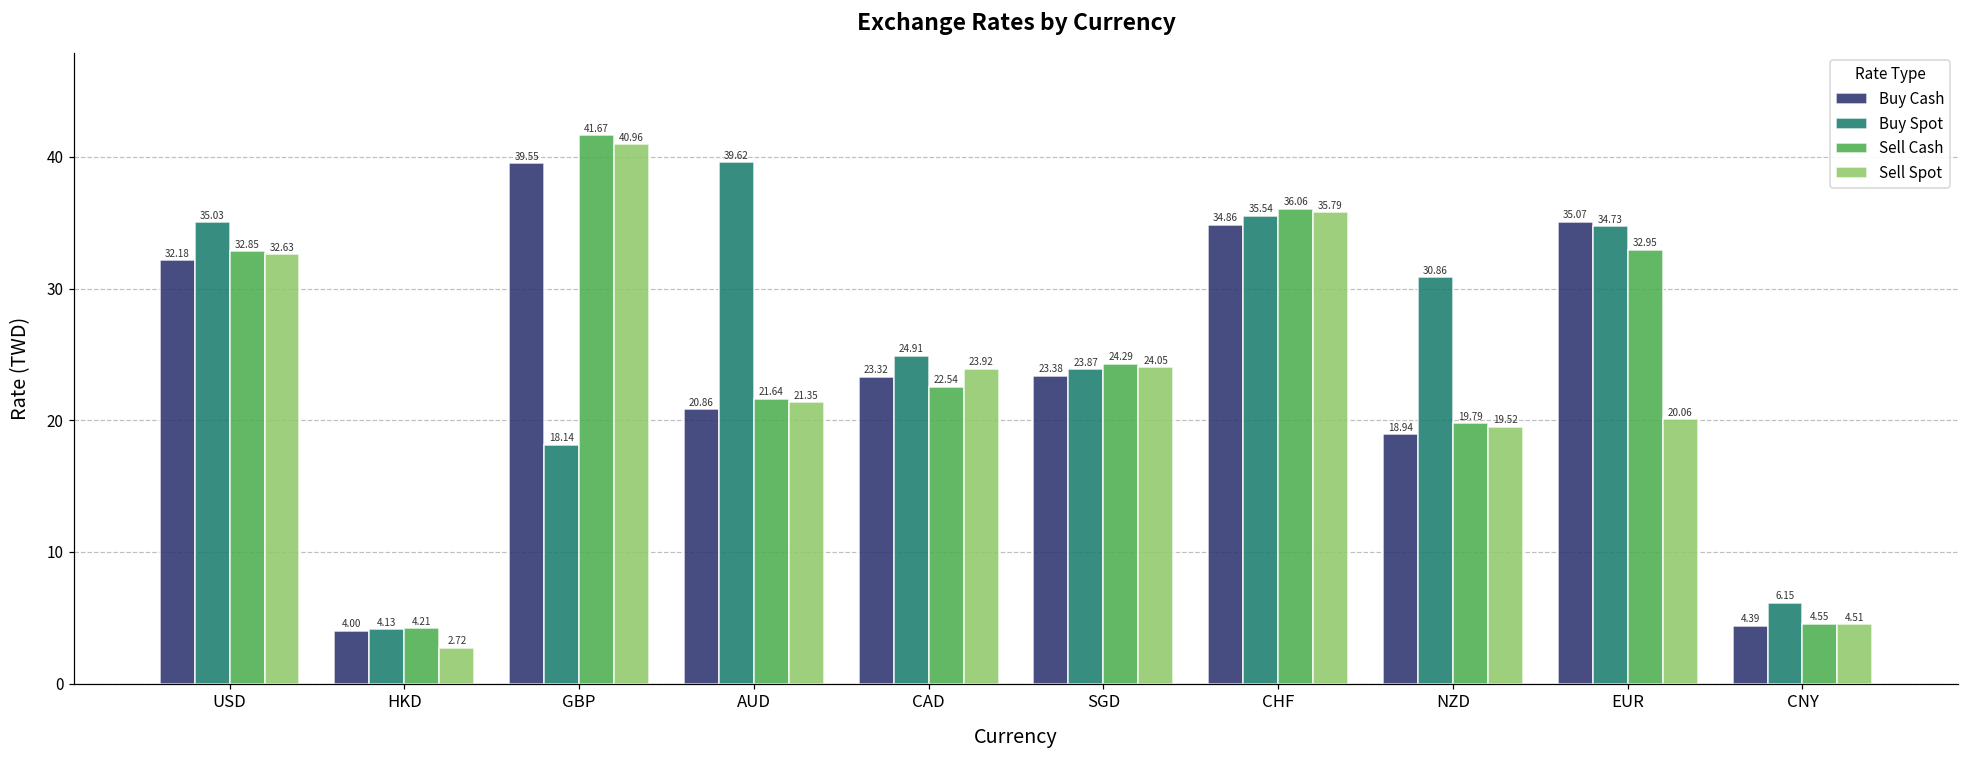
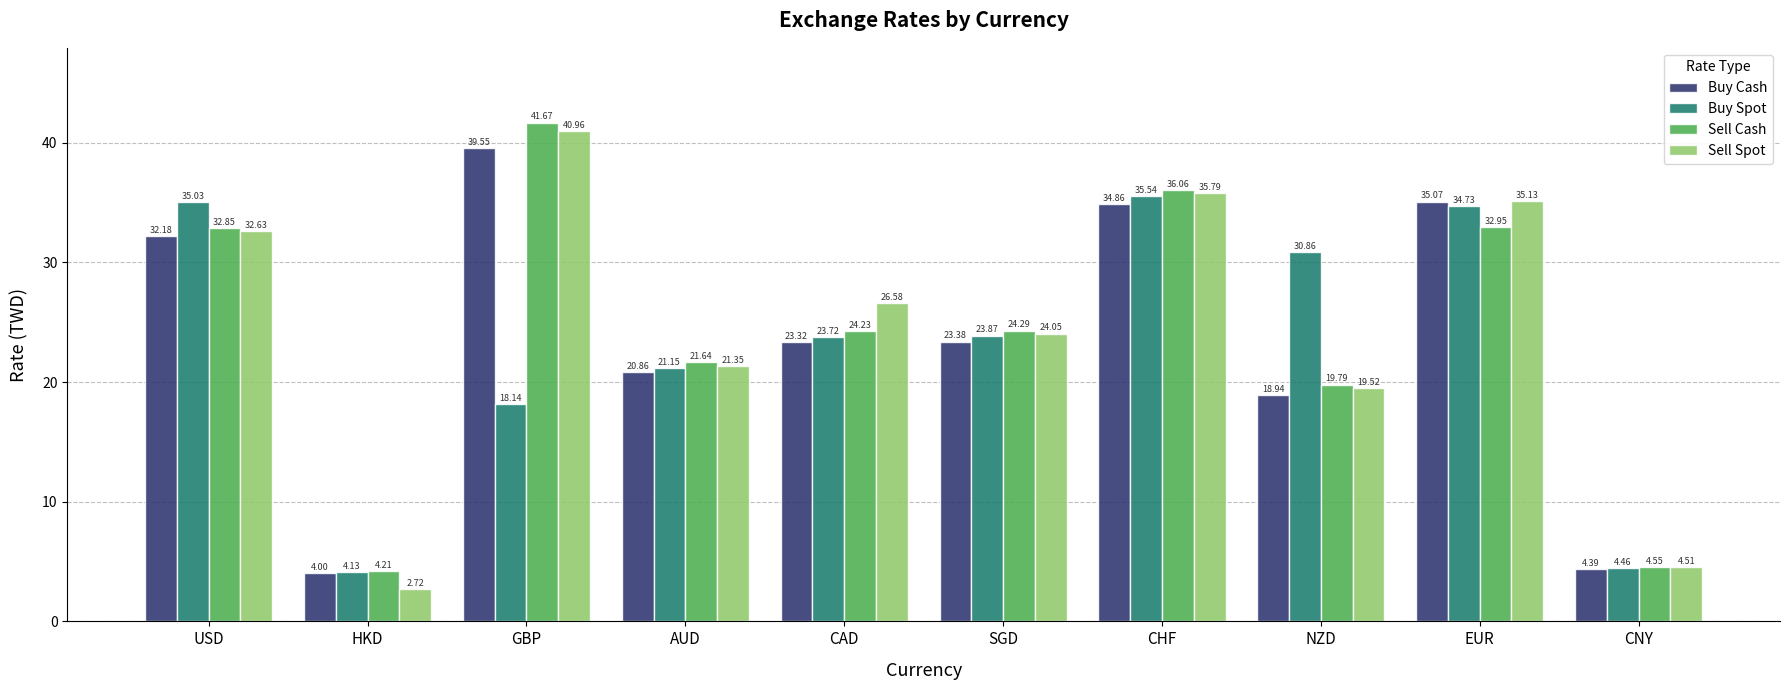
Buy Spot, AUD: 39.62 -> 21.15
Buy Spot, CAD: 24.91 -> 23.72
Sell Cash, CAD: 22.54 -> 24.23
Sell Spot, CAD: 23.92 -> 26.58
Sell Spot, EUR: 20.06 -> 35.13
Buy Spot, CNY: 6.15 -> 4.46
